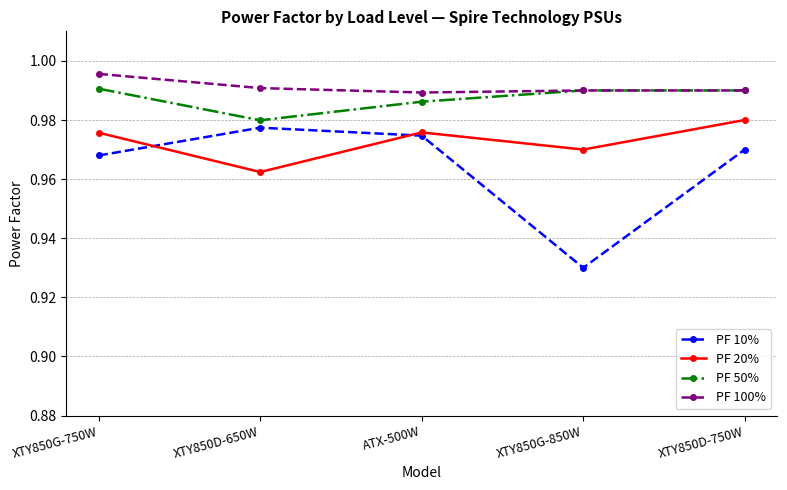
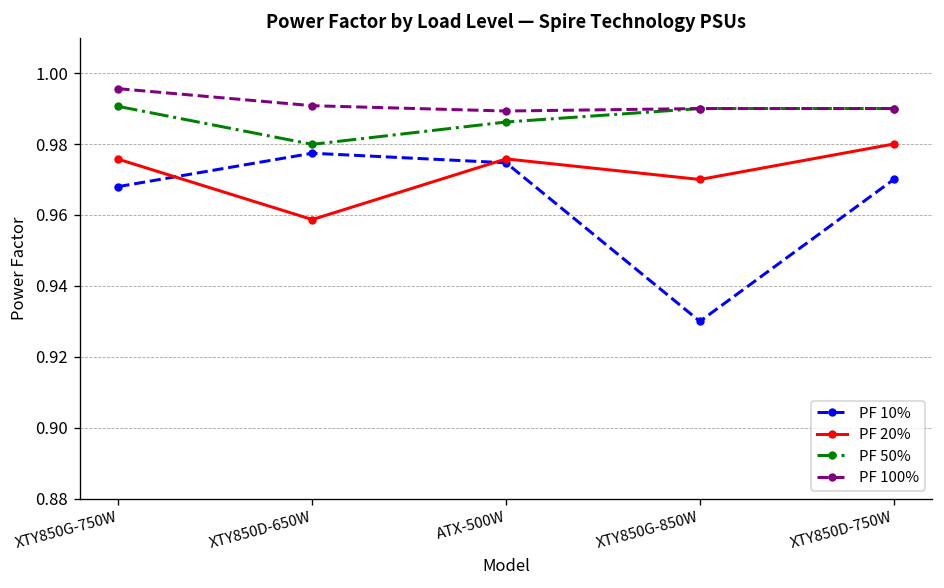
PF 20%, XTY850D-650W: 0.962 -> 0.959
